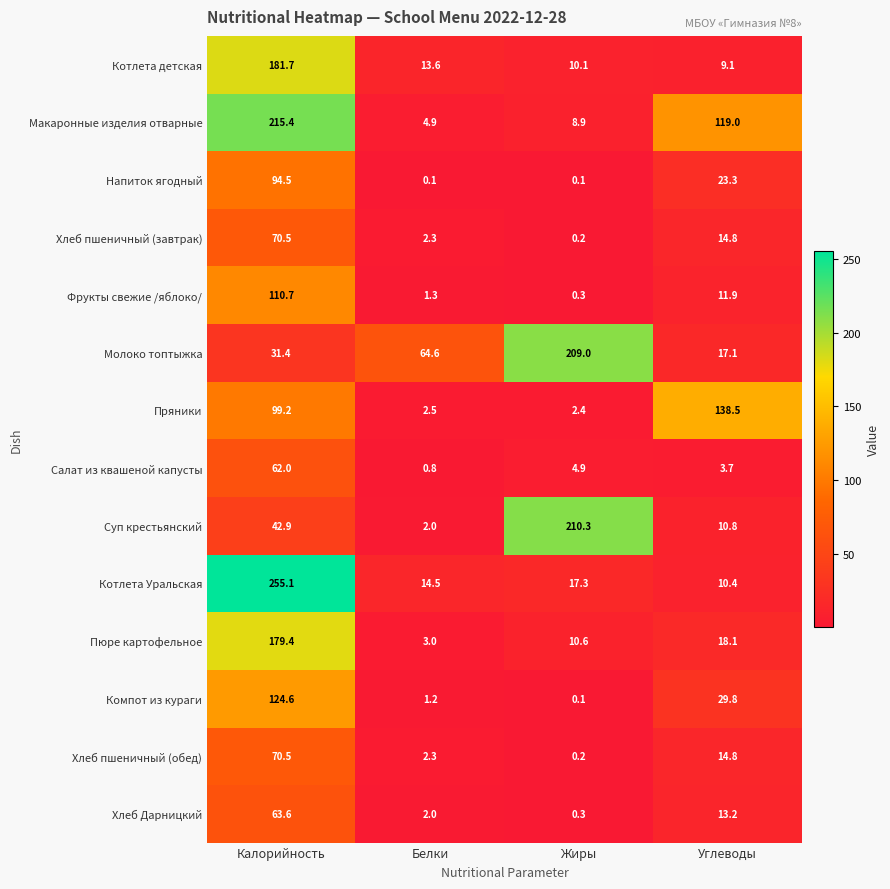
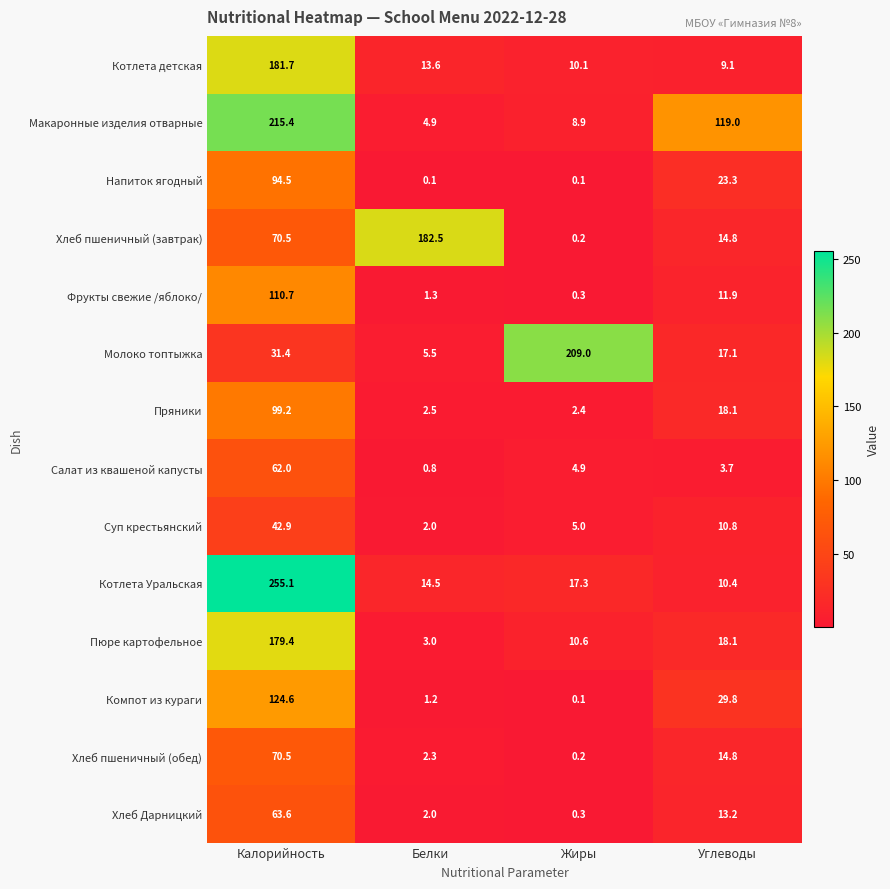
Хлеб пшеничный (завтрак), Белки: 2.3 -> 182.5
Молоко топтыжка, Белки: 64.6 -> 5.5
Пряники, Углеводы: 138.5 -> 18.1
Суп крестьянский, Жиры: 210.3 -> 5.0
